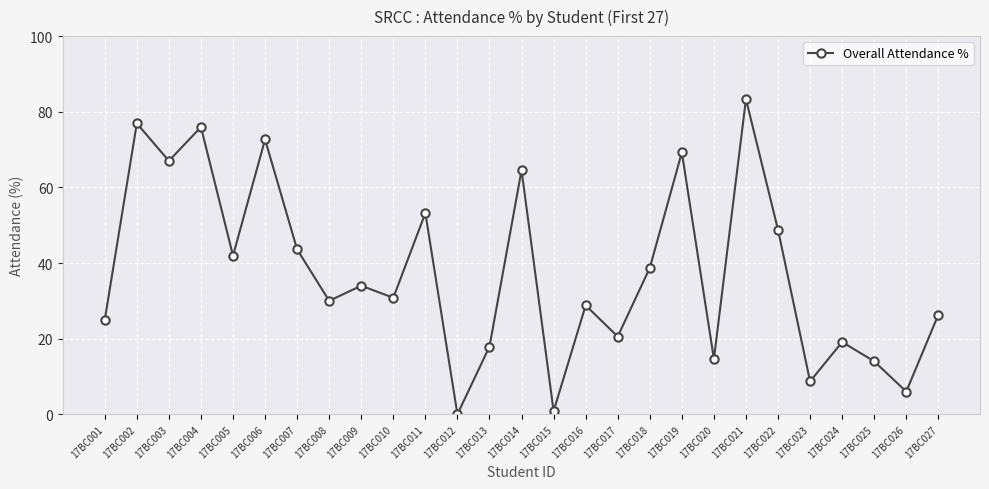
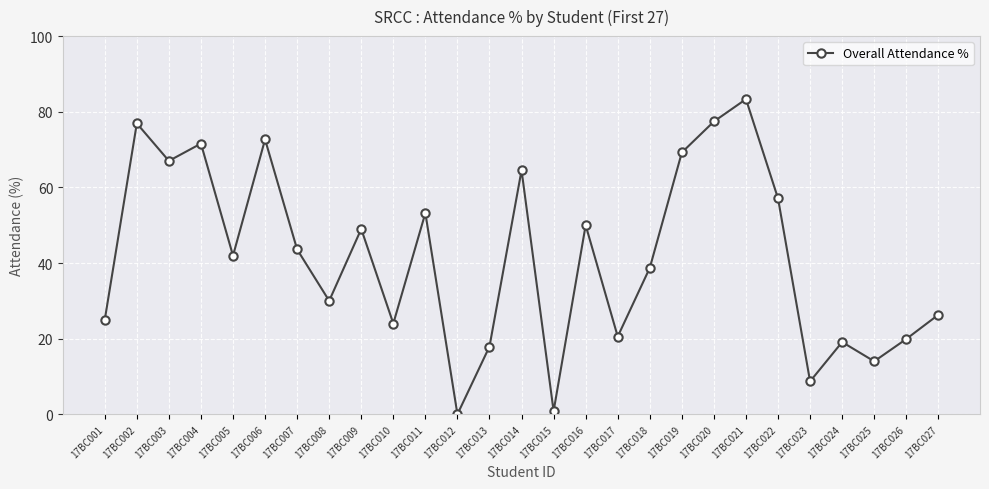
17BC004: 76 -> 72
17BC009: 34 -> 49
17BC010: 31 -> 24
17BC016: 29 -> 50
17BC020: 15 -> 77
17BC022: 49 -> 57
17BC026: 6 -> 20
